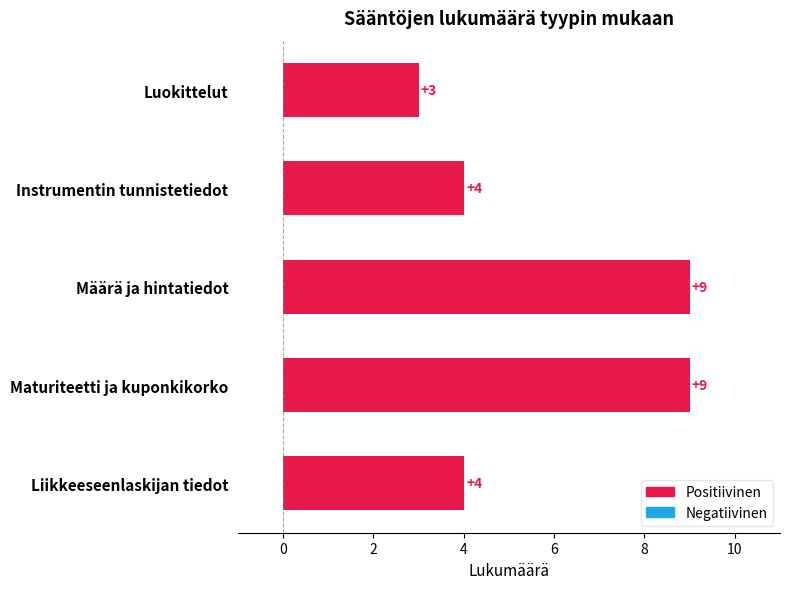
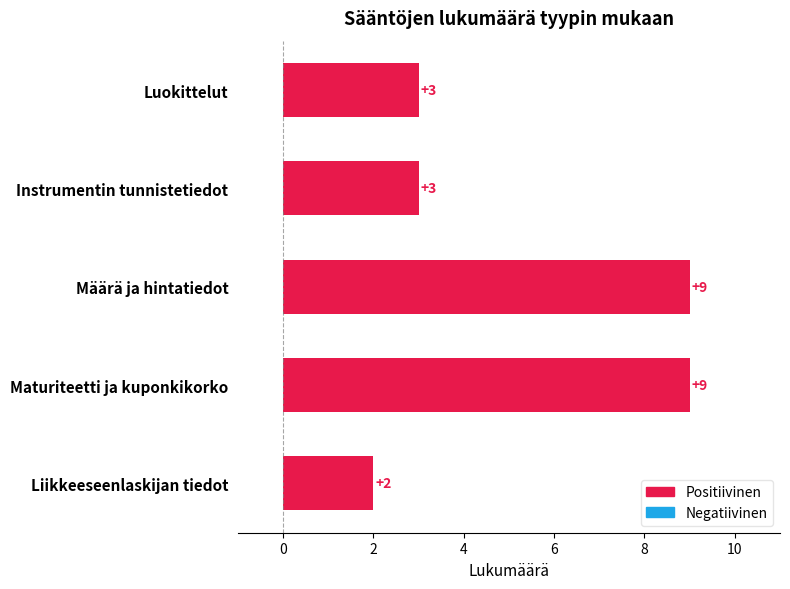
Instrumentin tunnistetiedot: +4 -> +3
Liikkeeseenlaskijan tiedot: +4 -> +2
